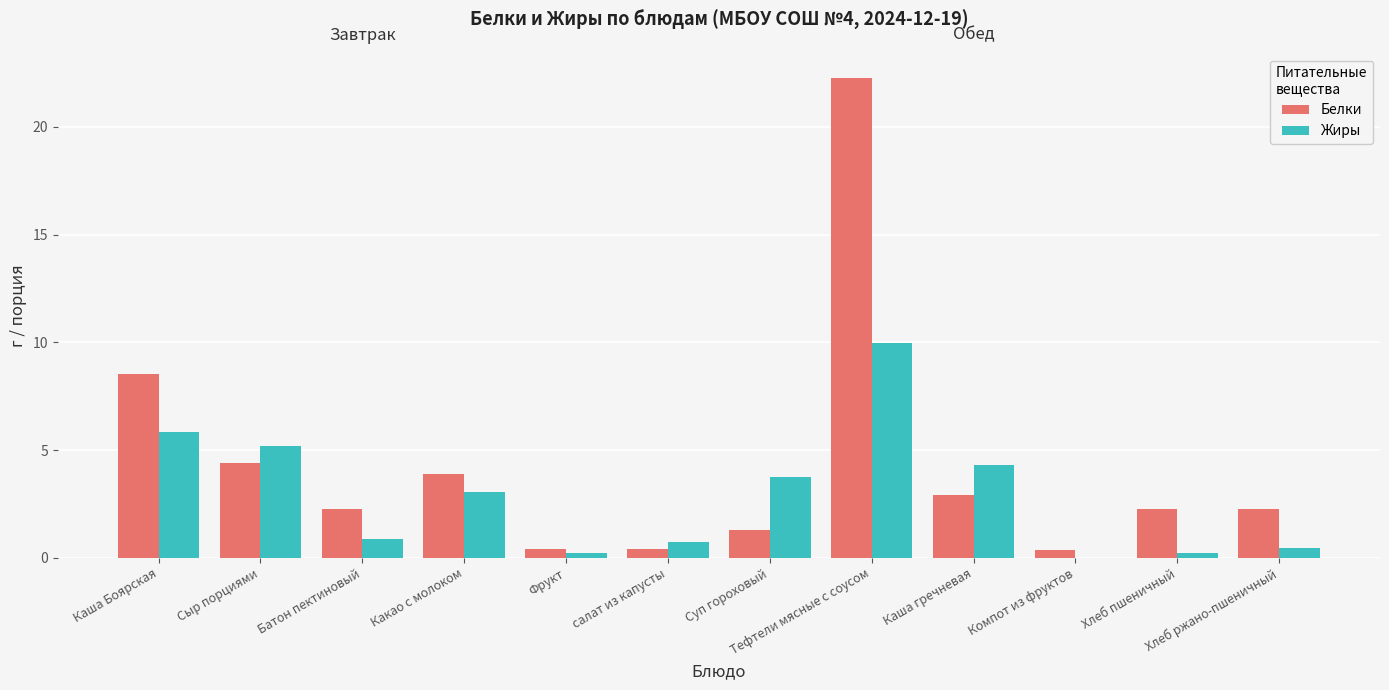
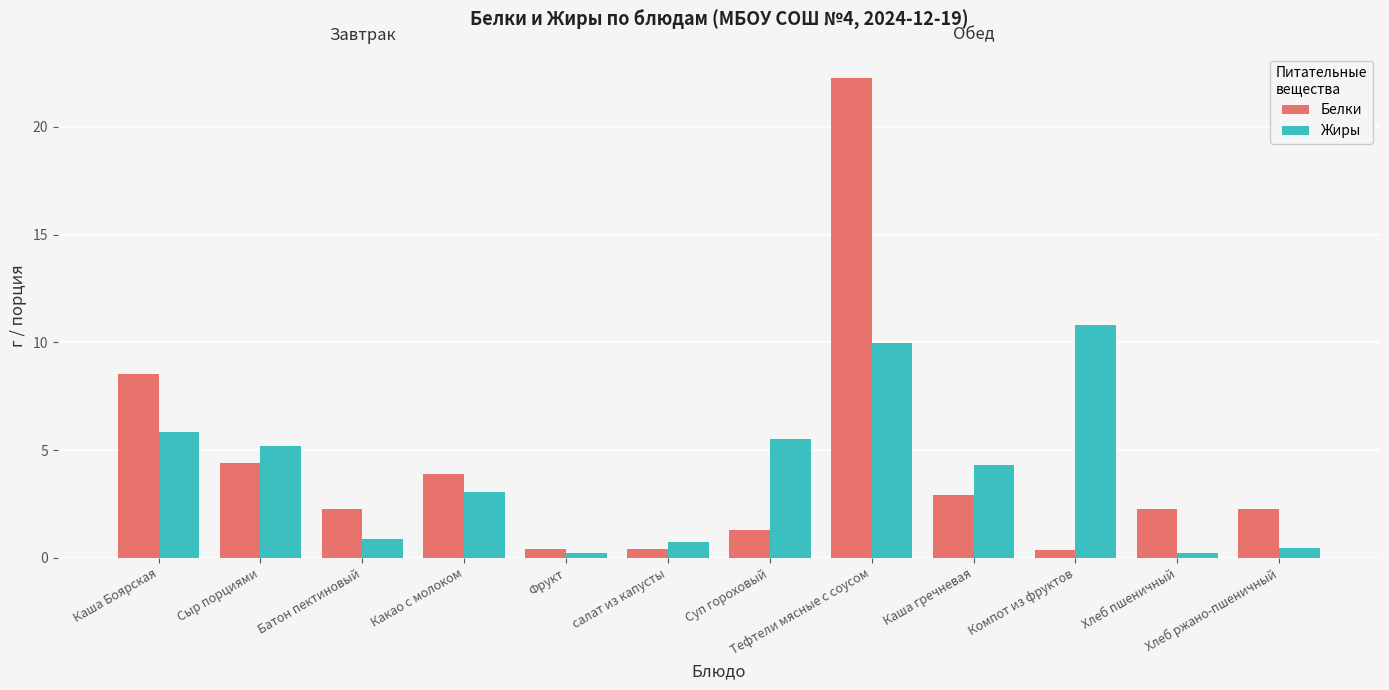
Жиры, Суп гороховый: 3.8 -> 5.5
Жиры, Компот из фруктов: 0.0 -> 10.8
